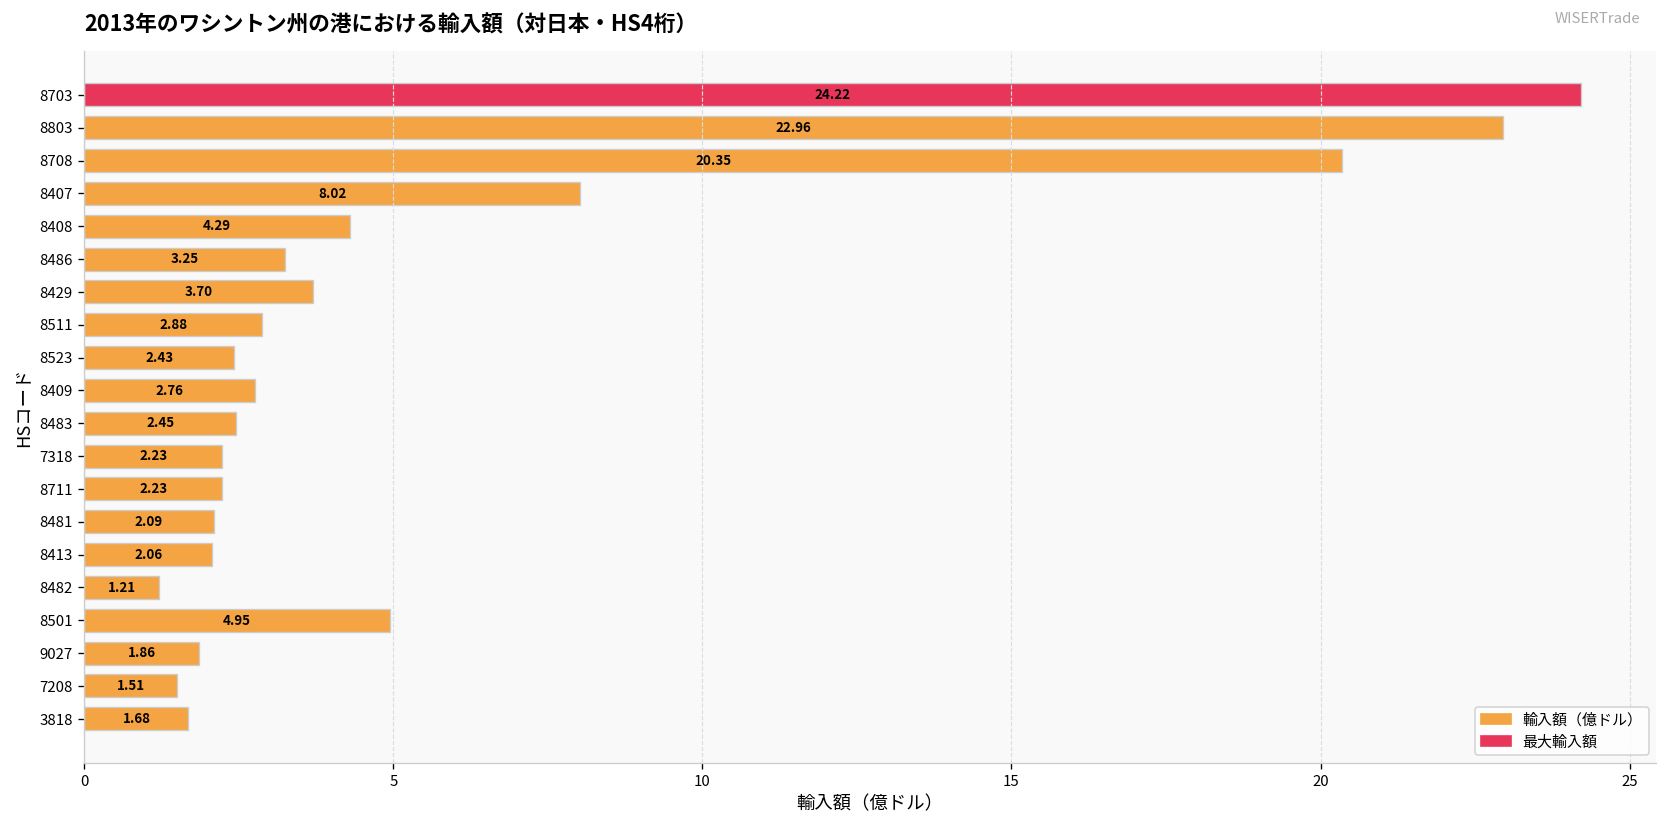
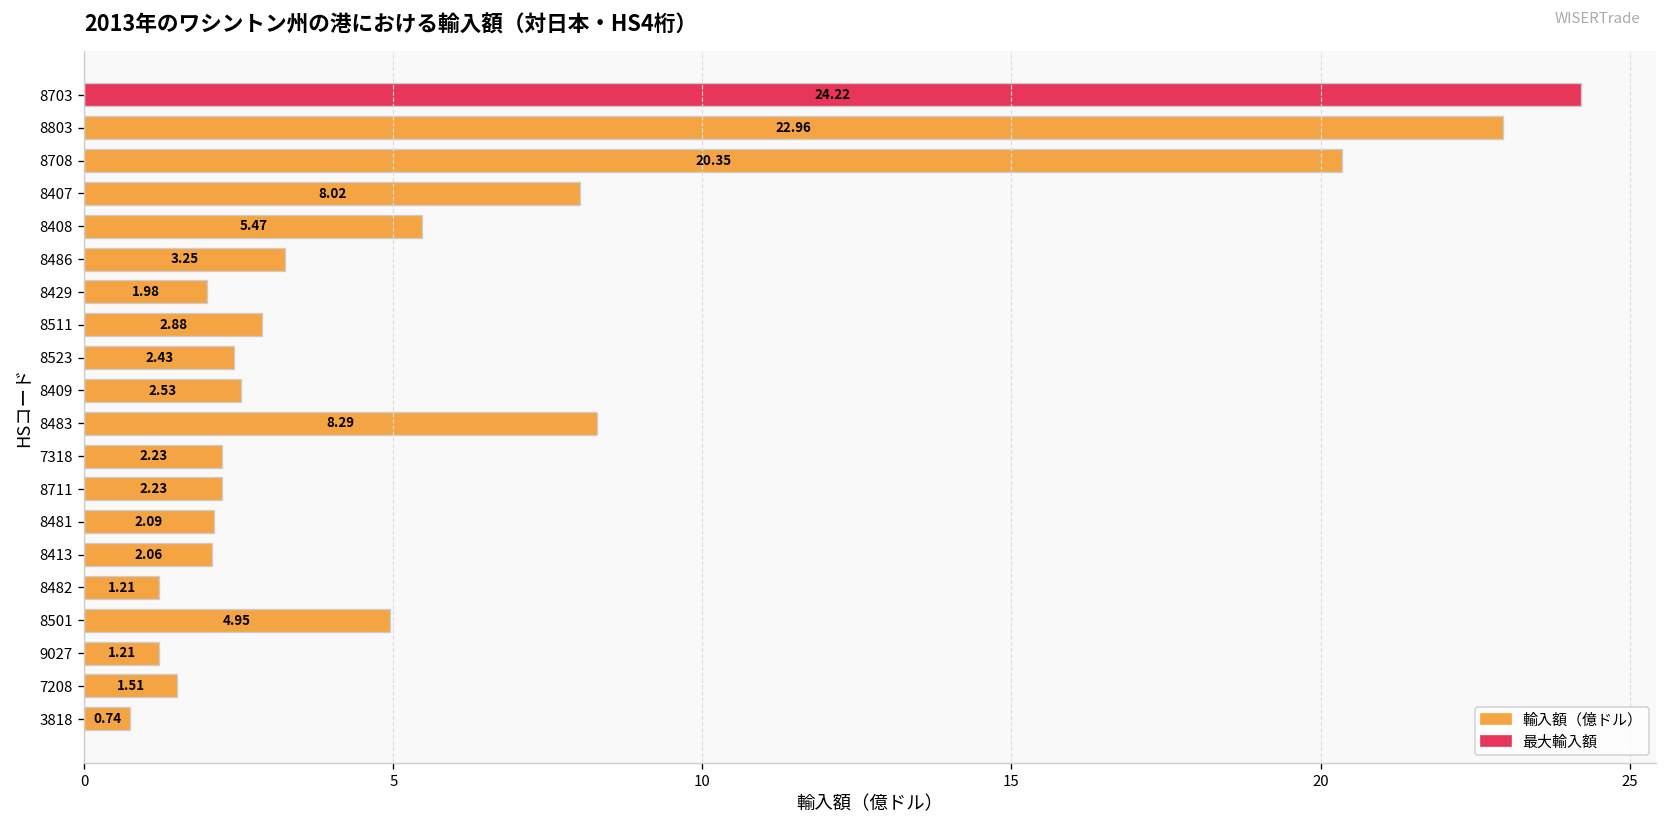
8408: 4.29 -> 5.47
8429: 3.70 -> 1.98
8409: 2.76 -> 2.53
8483: 2.45 -> 8.29
9027: 1.86 -> 1.21
3818: 1.68 -> 0.74
